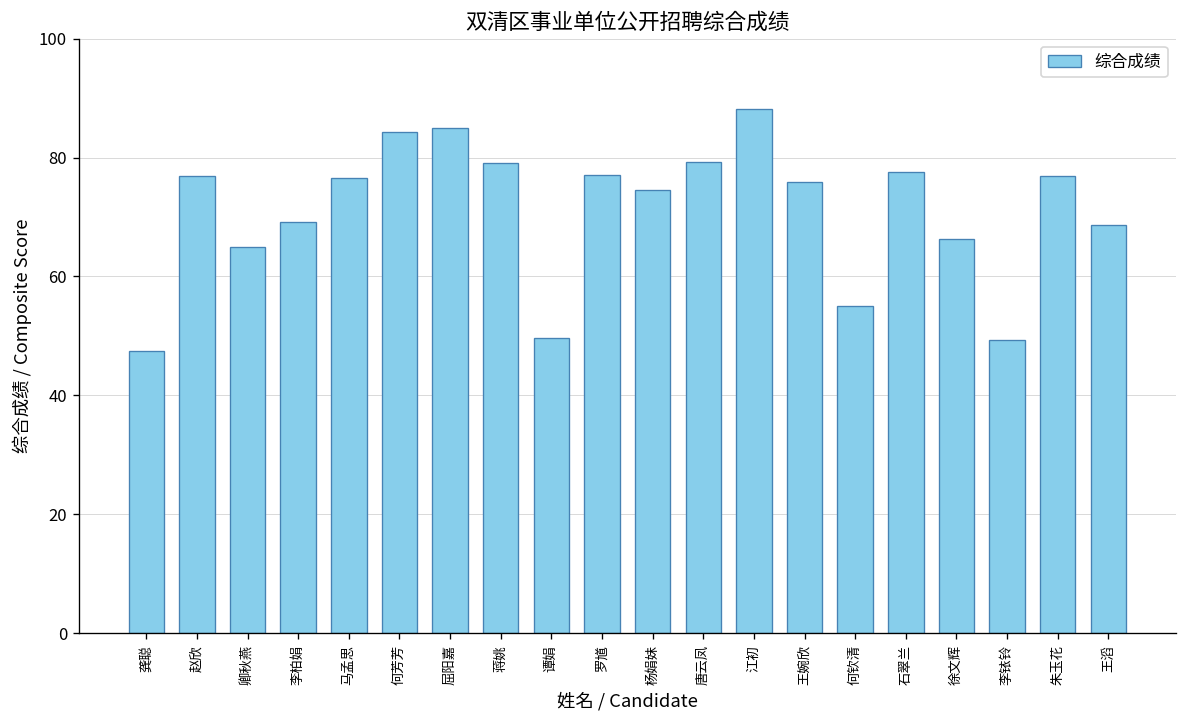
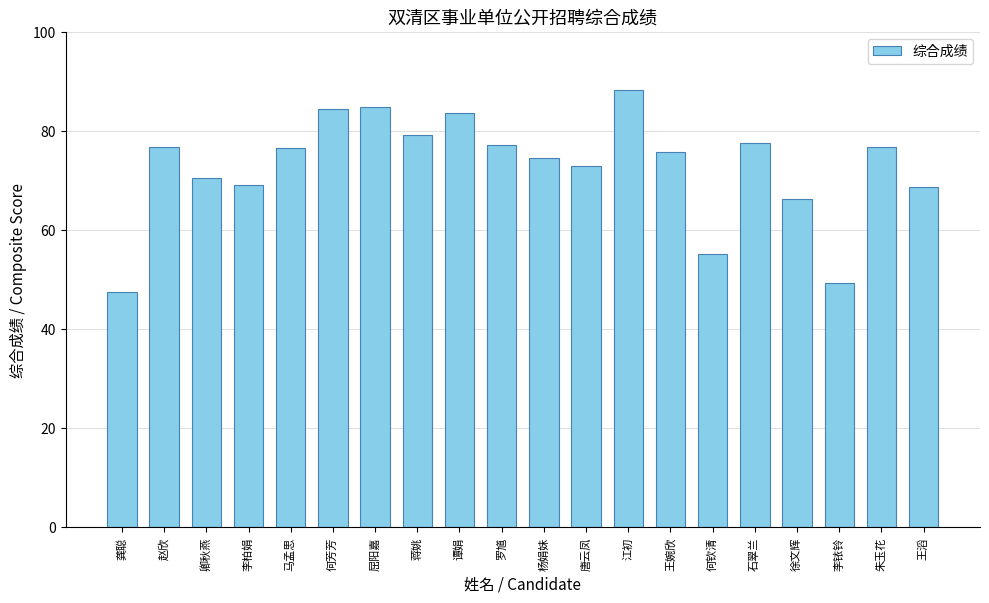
卿秋燕: 65 -> 70
谭娟: 50 -> 84
唐云凤: 79 -> 73
